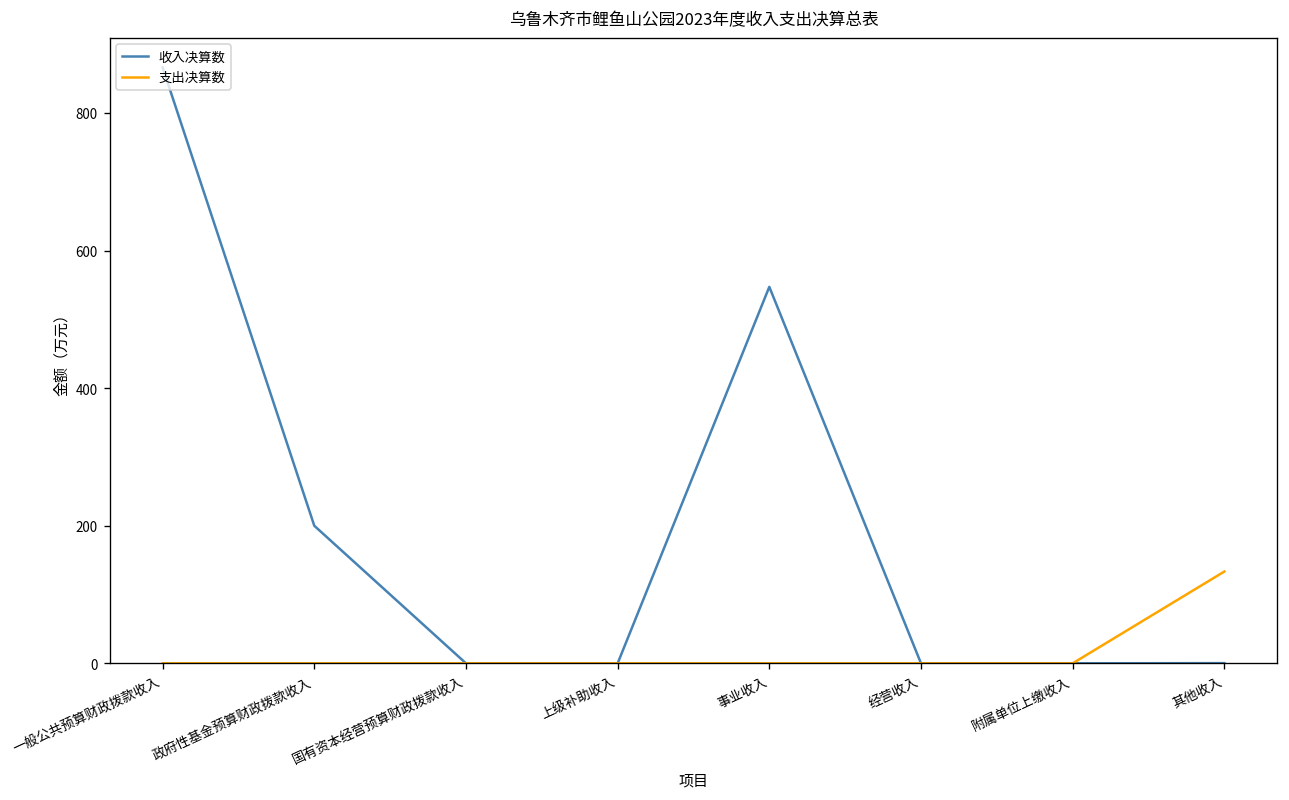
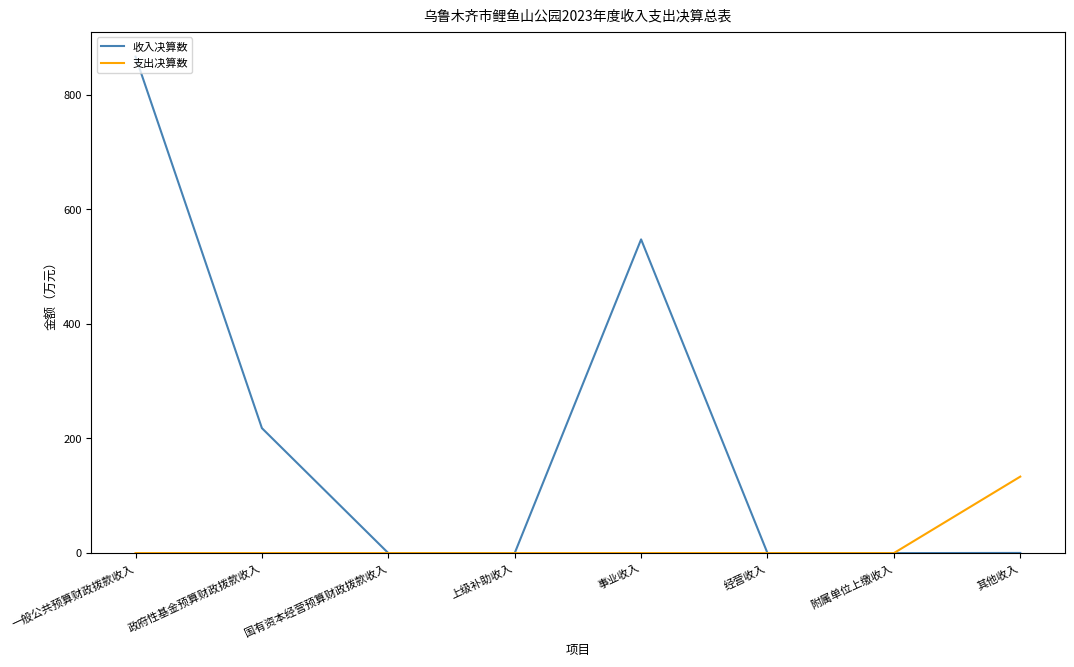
收入决算数, 政府性基金预算财政拨款收入: 200 -> 220
